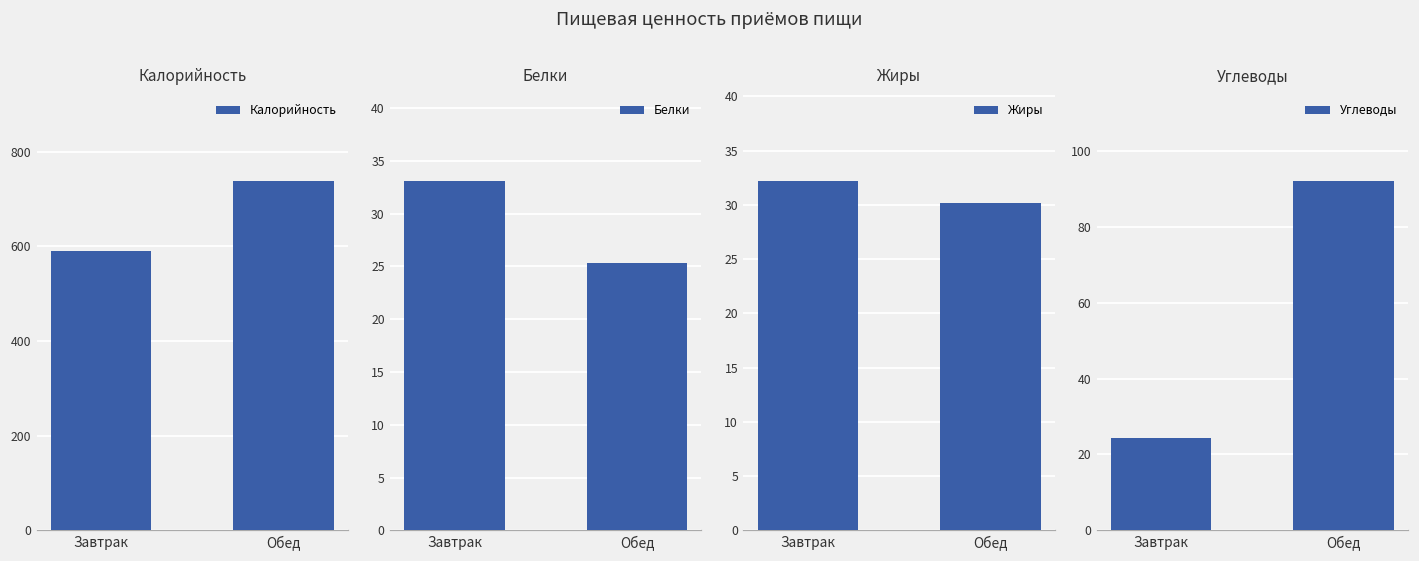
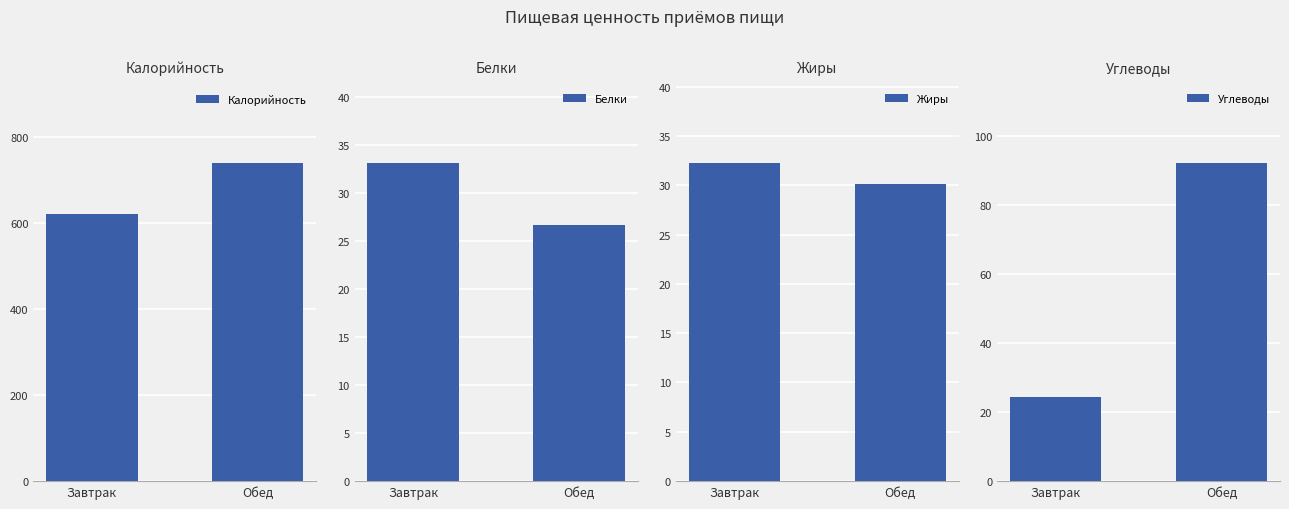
Калорийность, Завтрак: 590 -> 620
Белки, Обед: 25 -> 27
